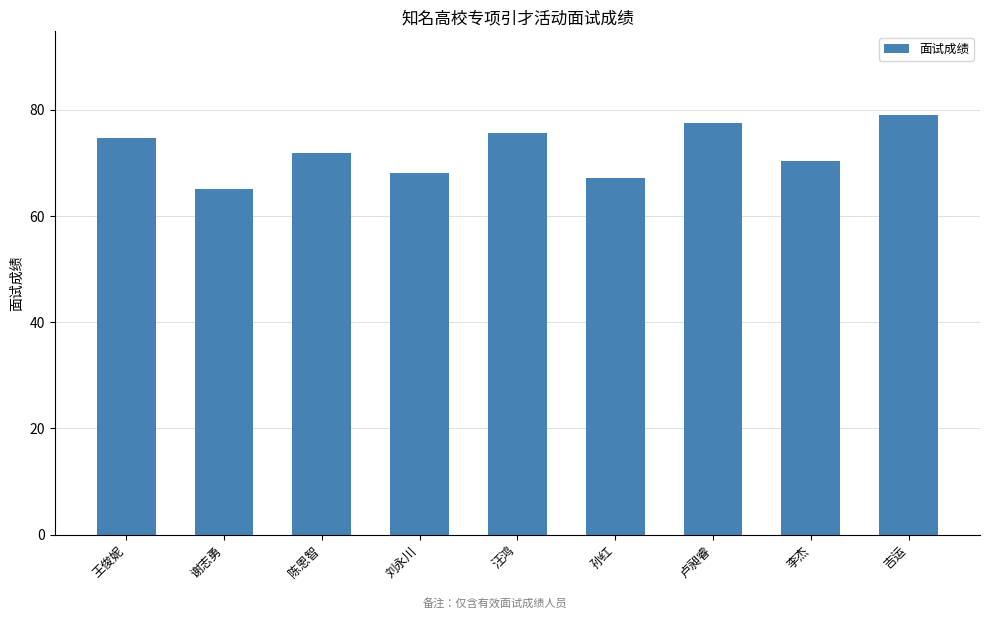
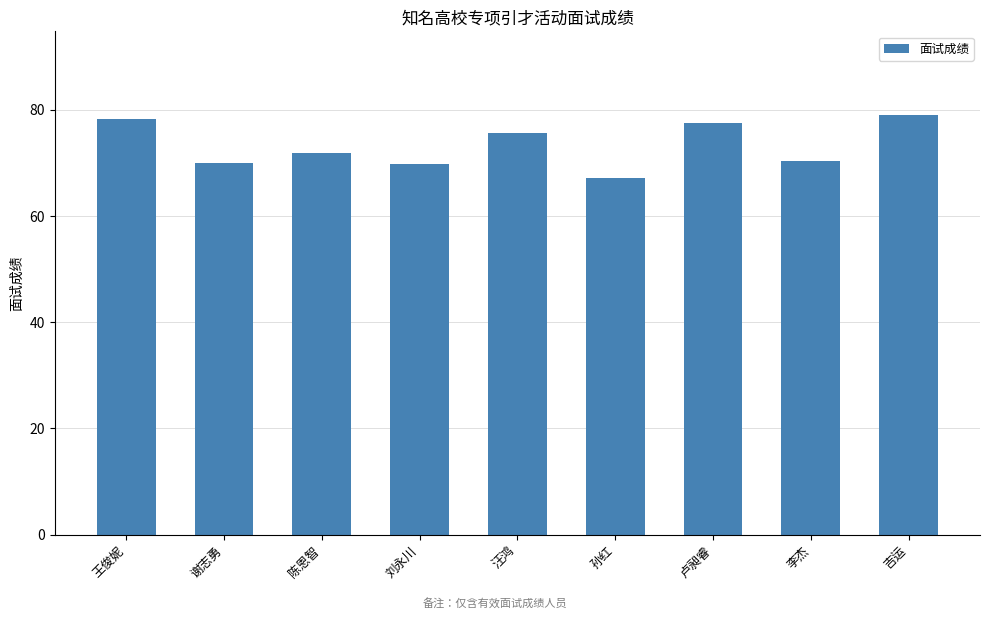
王俊妮: 75 -> 78
谢志勇: 65 -> 70
刘永川: 68 -> 70
